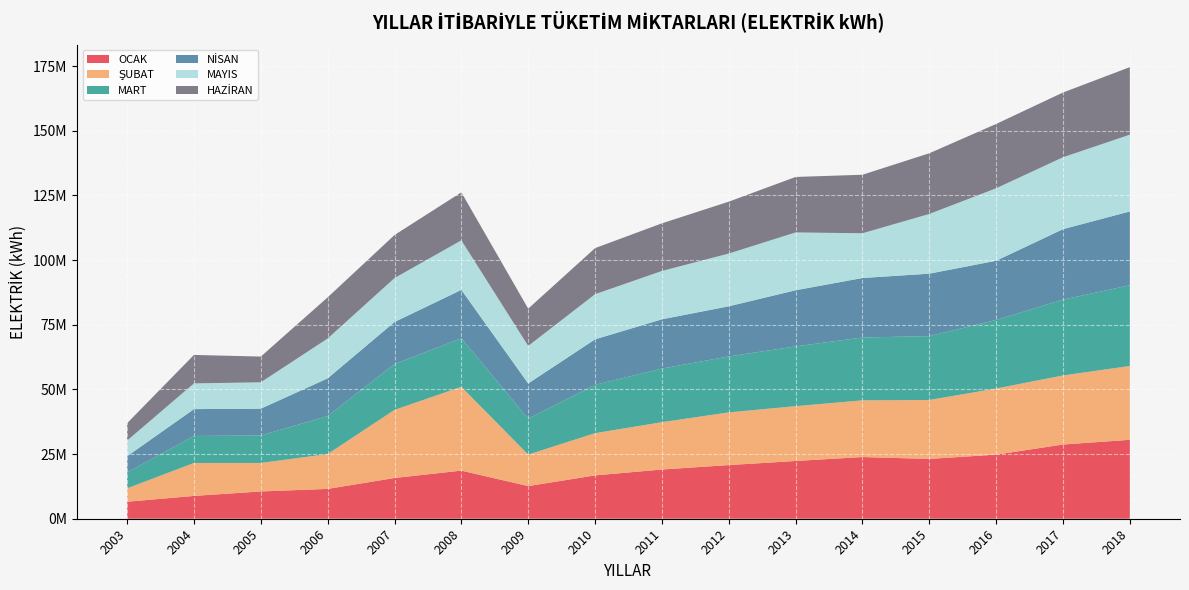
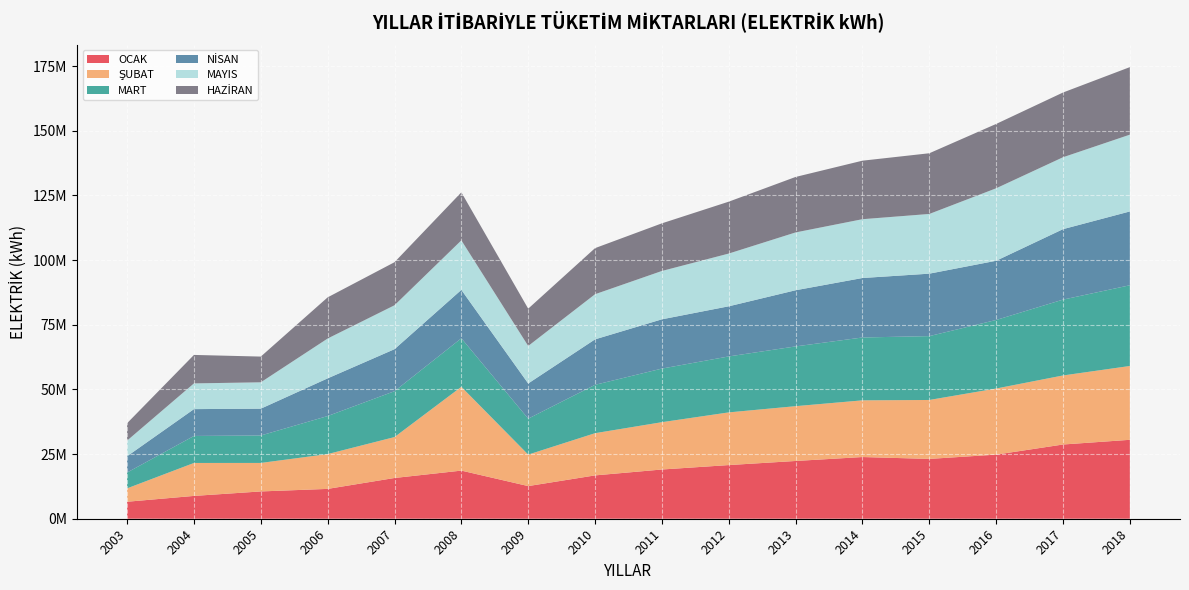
ŞUBAT, 2007: 26000000 -> 16000000
MAYIS, 2014: 17000000 -> 23000000
